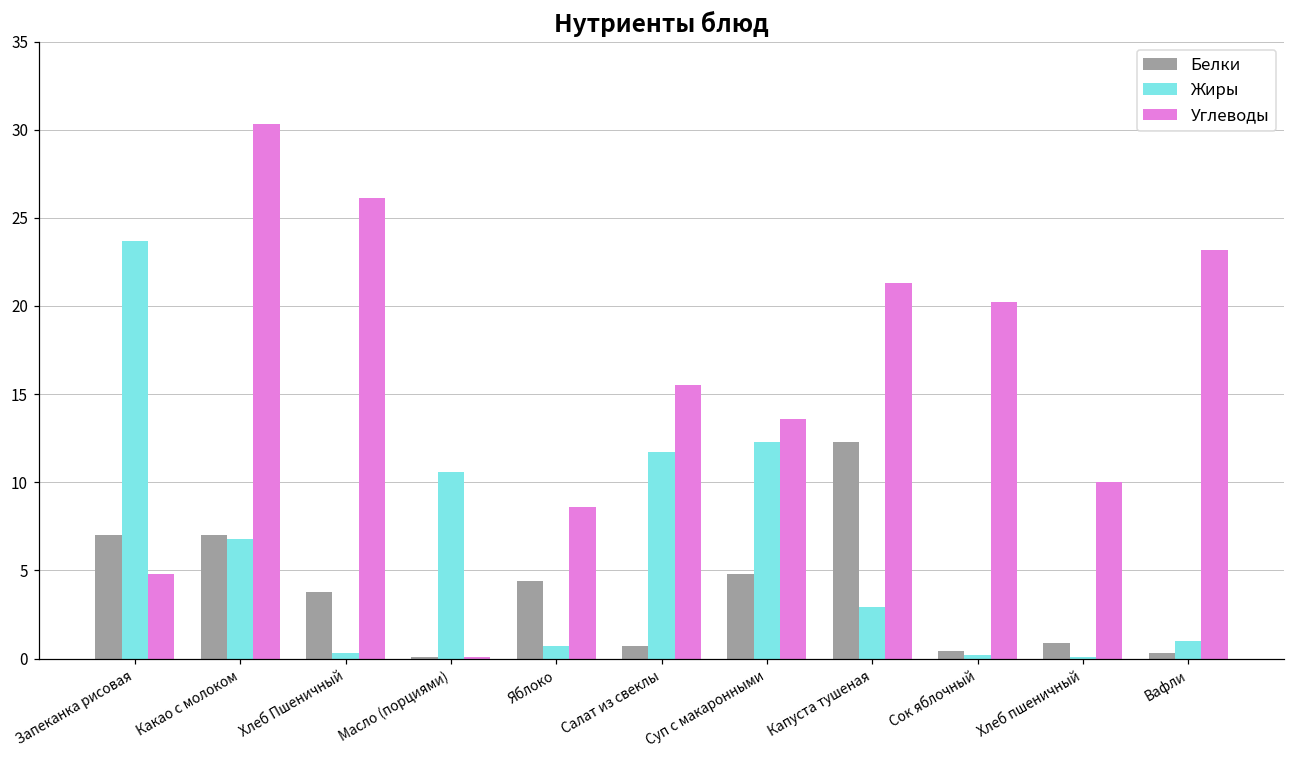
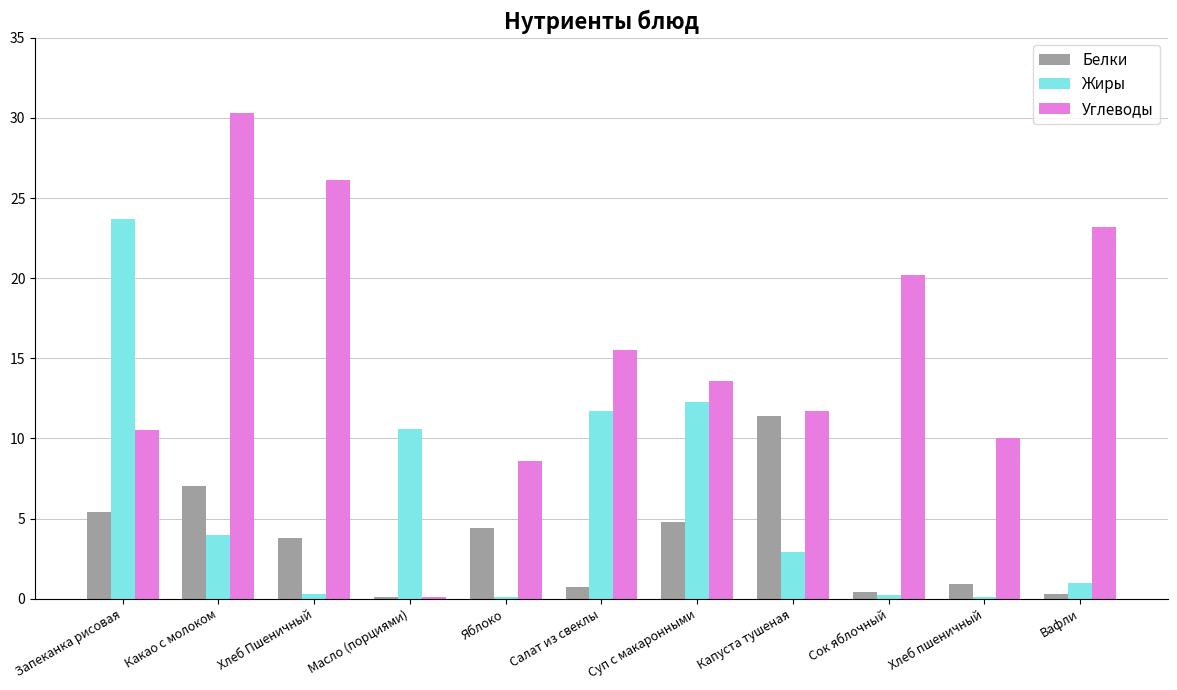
Белки, Запеканка рисовая: 7.0 -> 5.4
Углеводы, Запеканка рисовая: 4.8 -> 10.5
Жиры, Какао с молоком: 6.8 -> 4.0
Жиры, Яблоко: 0.7 -> 0.1
Белки, Капуста тушеная: 12.3 -> 11.4
Углеводы, Капуста тушеная: 21.3 -> 11.7
